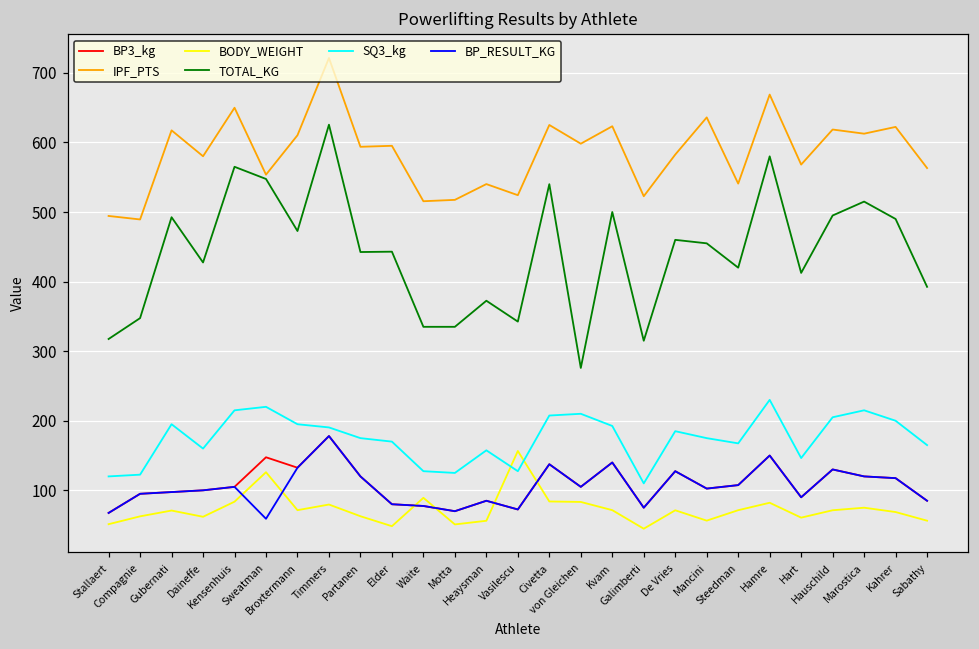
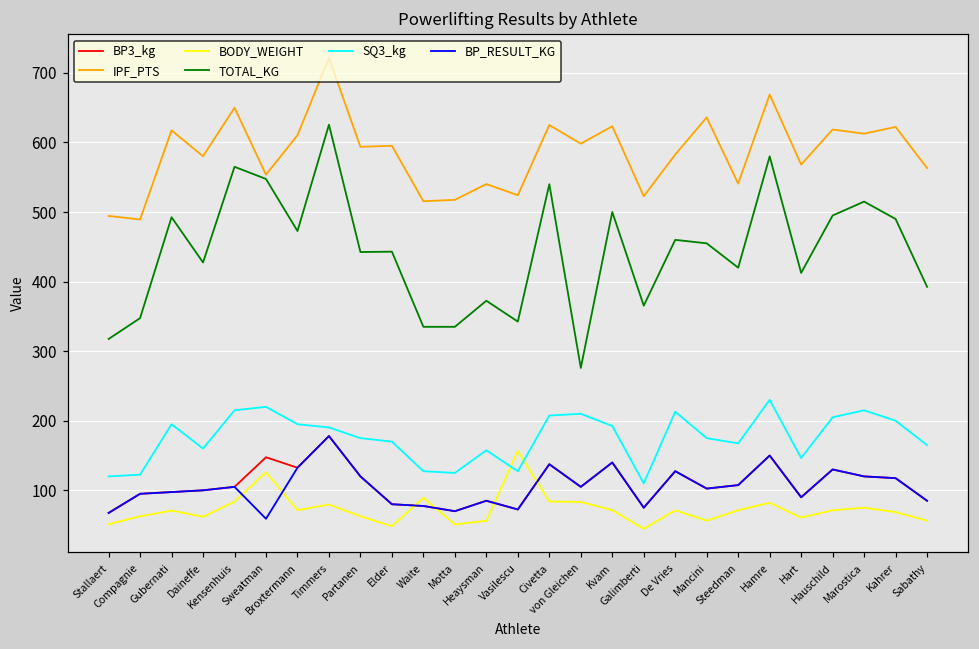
TOTAL_KG, Galimberti: 320 -> 370
SQ3_kg, De Vries: 190 -> 210
